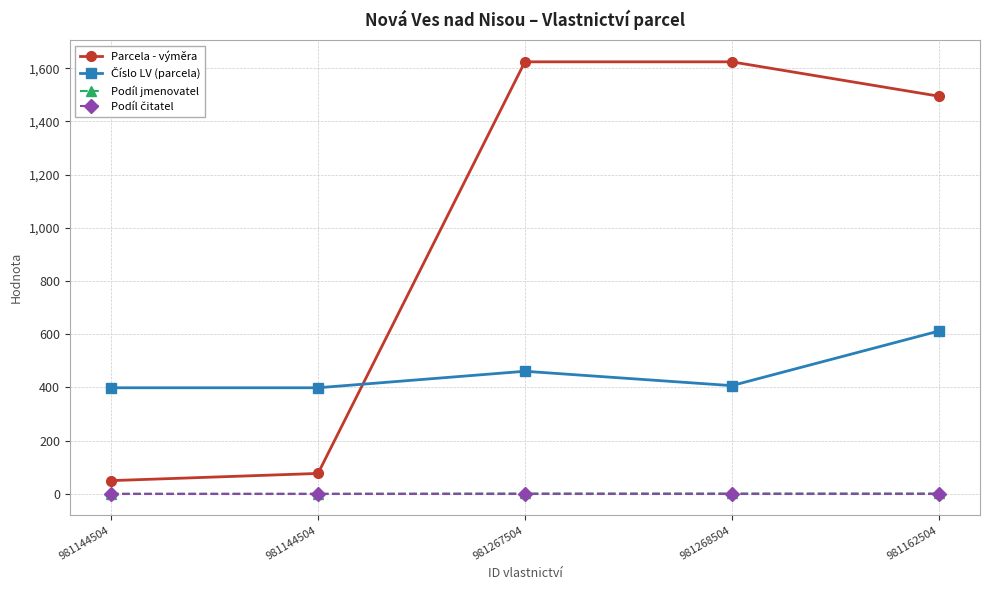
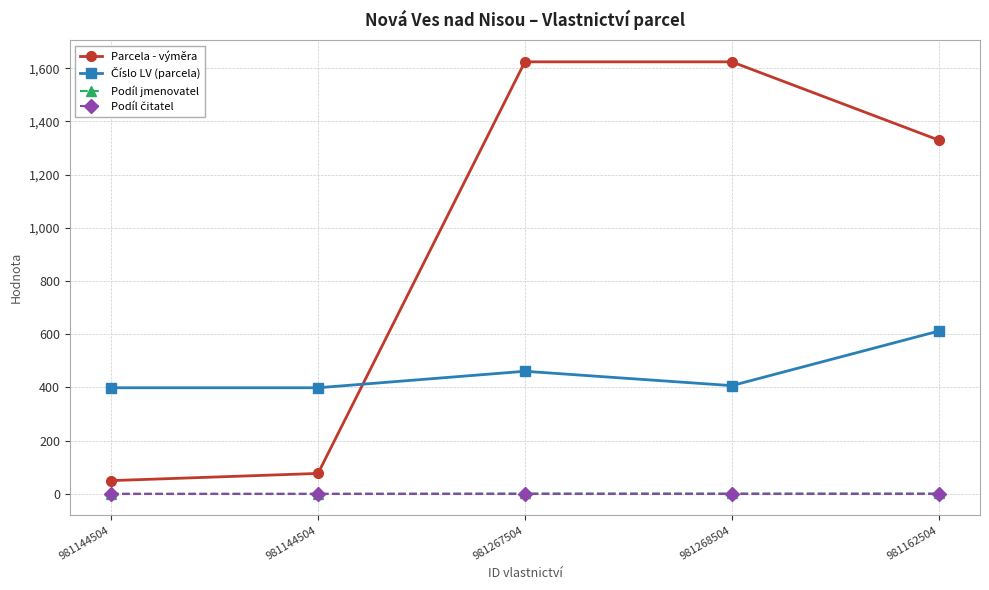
Parcela - výměra, 981162504: 1,500 -> 1,330
